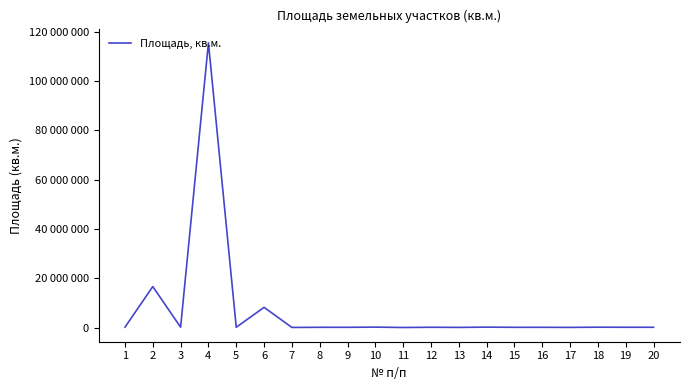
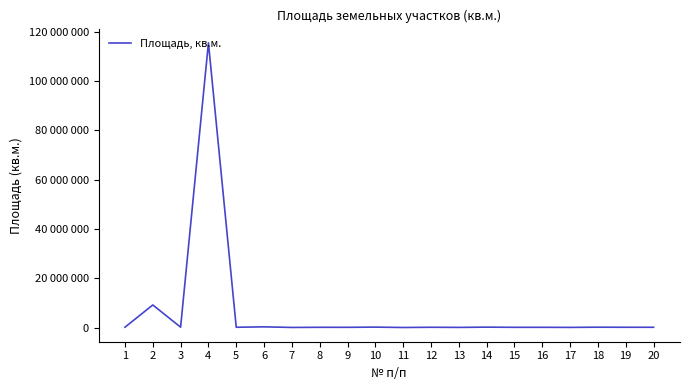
2: 17000000 -> 9000000
6: 8000000 -> 0
